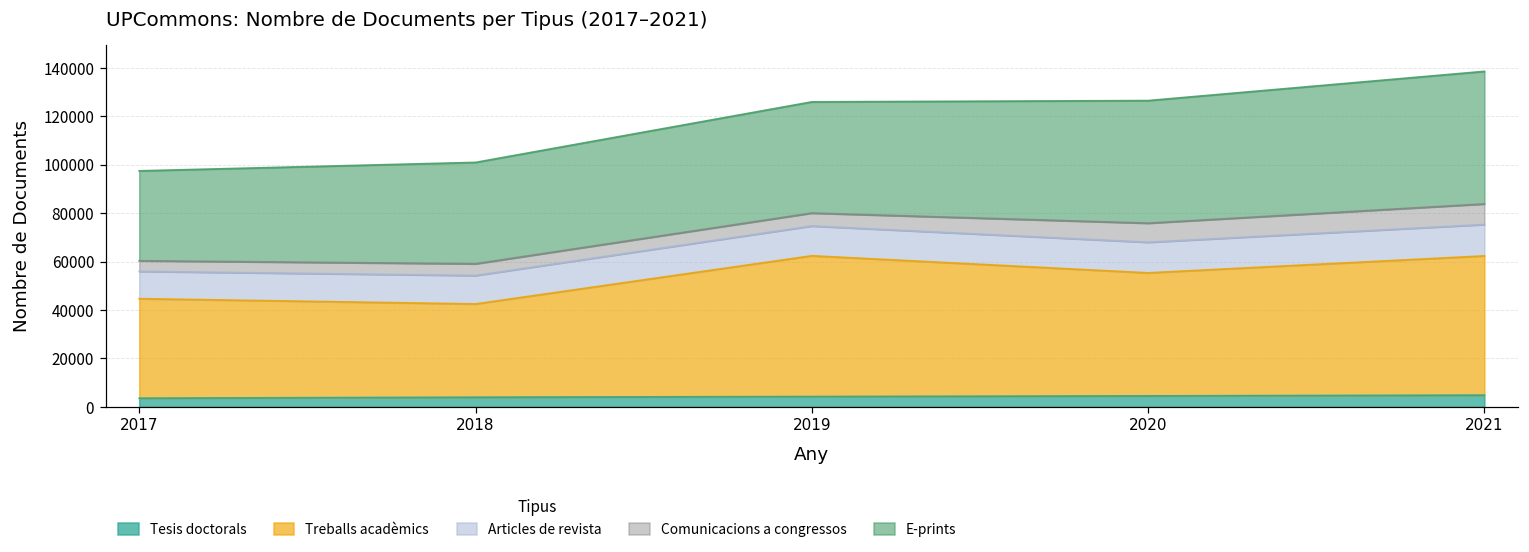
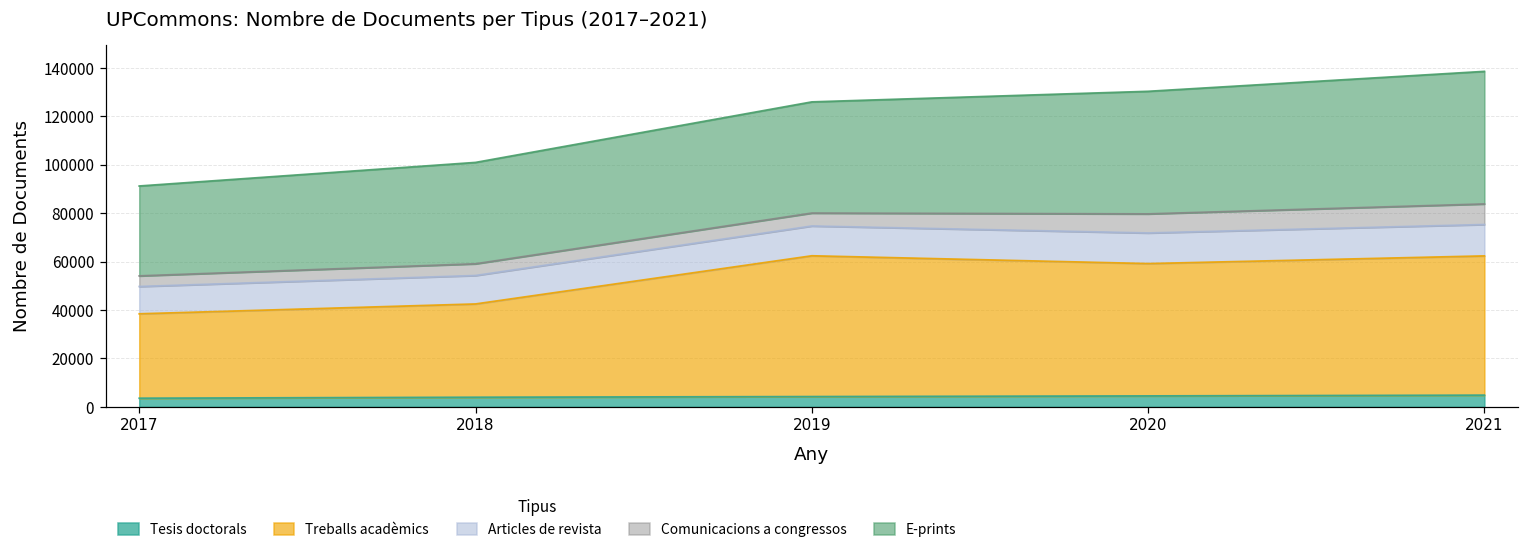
Treballs acadèmics, 2017: 41000 -> 35000
Treballs acadèmics, 2020: 51000 -> 55000
